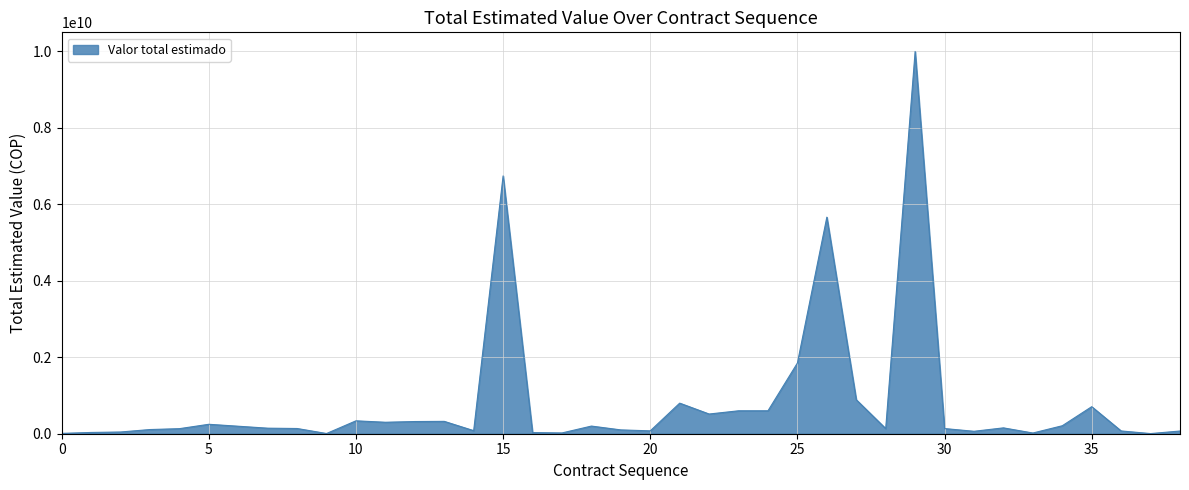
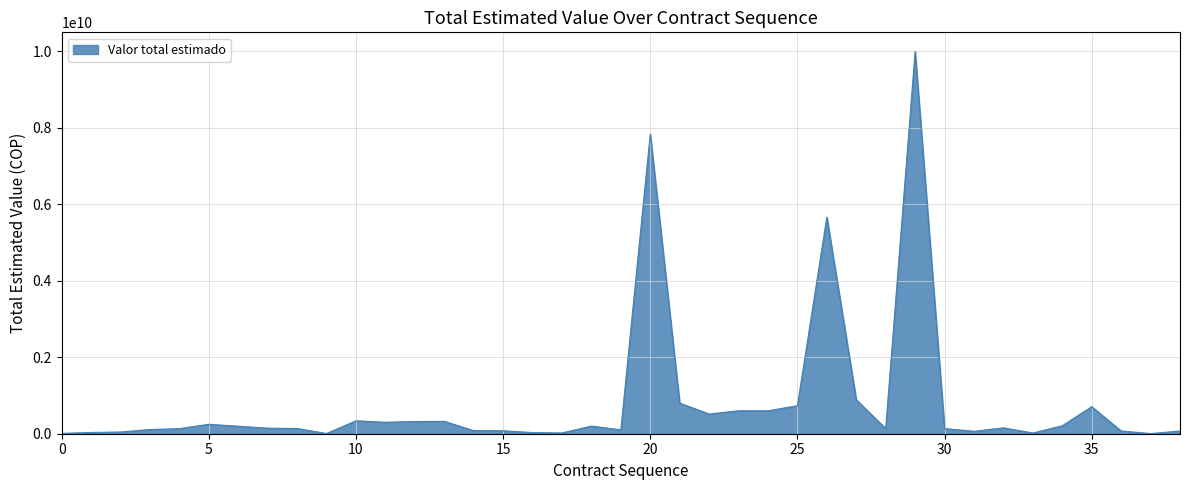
15: 6700000000 -> 100000000
20: 100000000 -> 7800000000
25: 1900000000 -> 700000000
